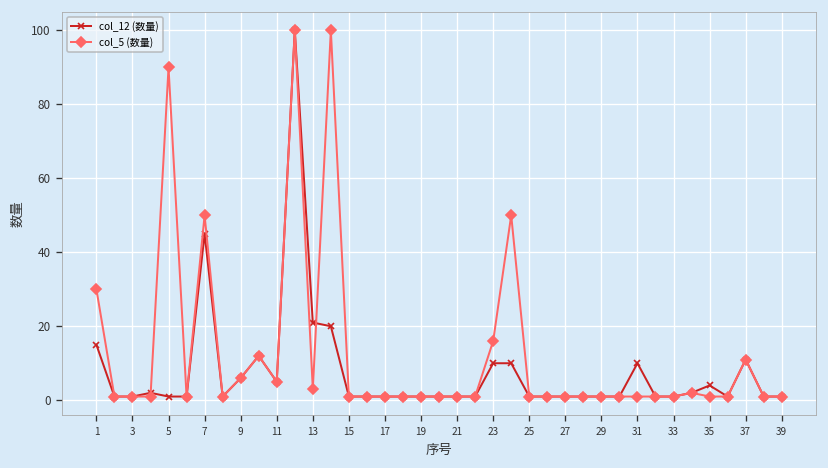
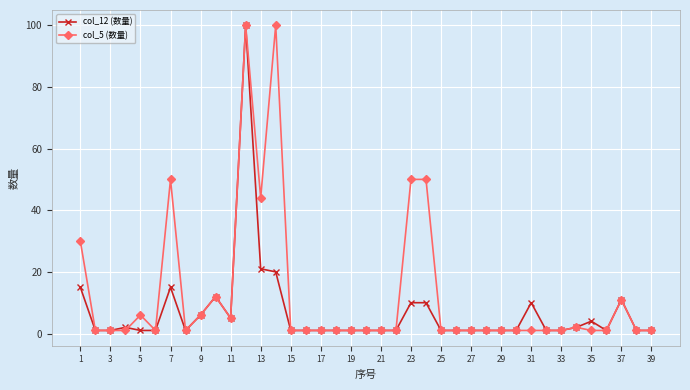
col_5 (数量), 5: 90 -> 6
col_12 (数量), 7: 45 -> 15
col_5 (数量), 13: 3 -> 44
col_5 (数量), 23: 16 -> 50
